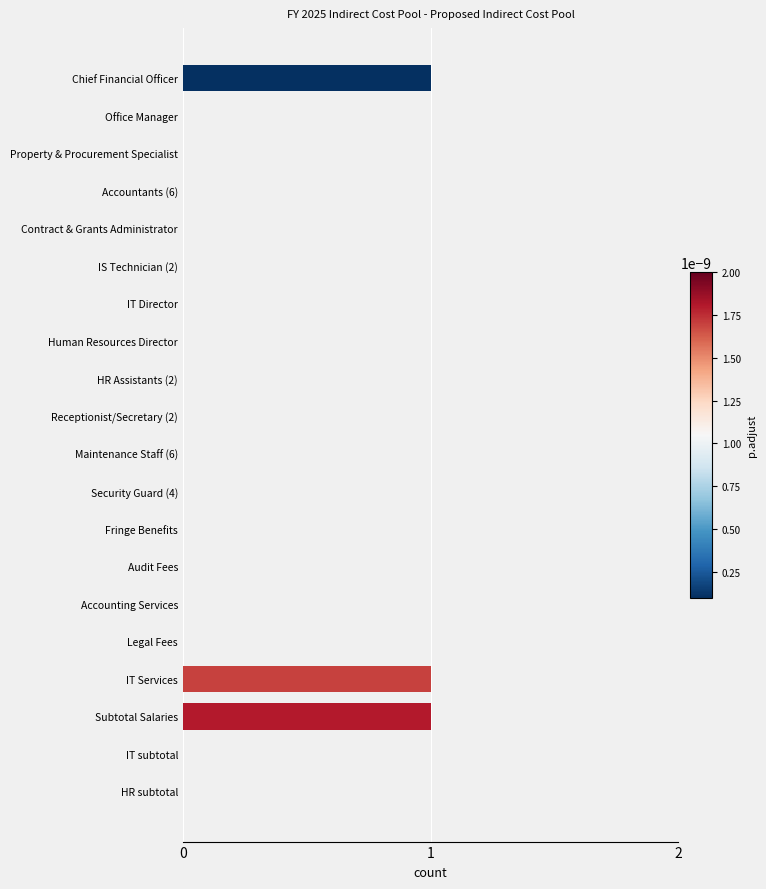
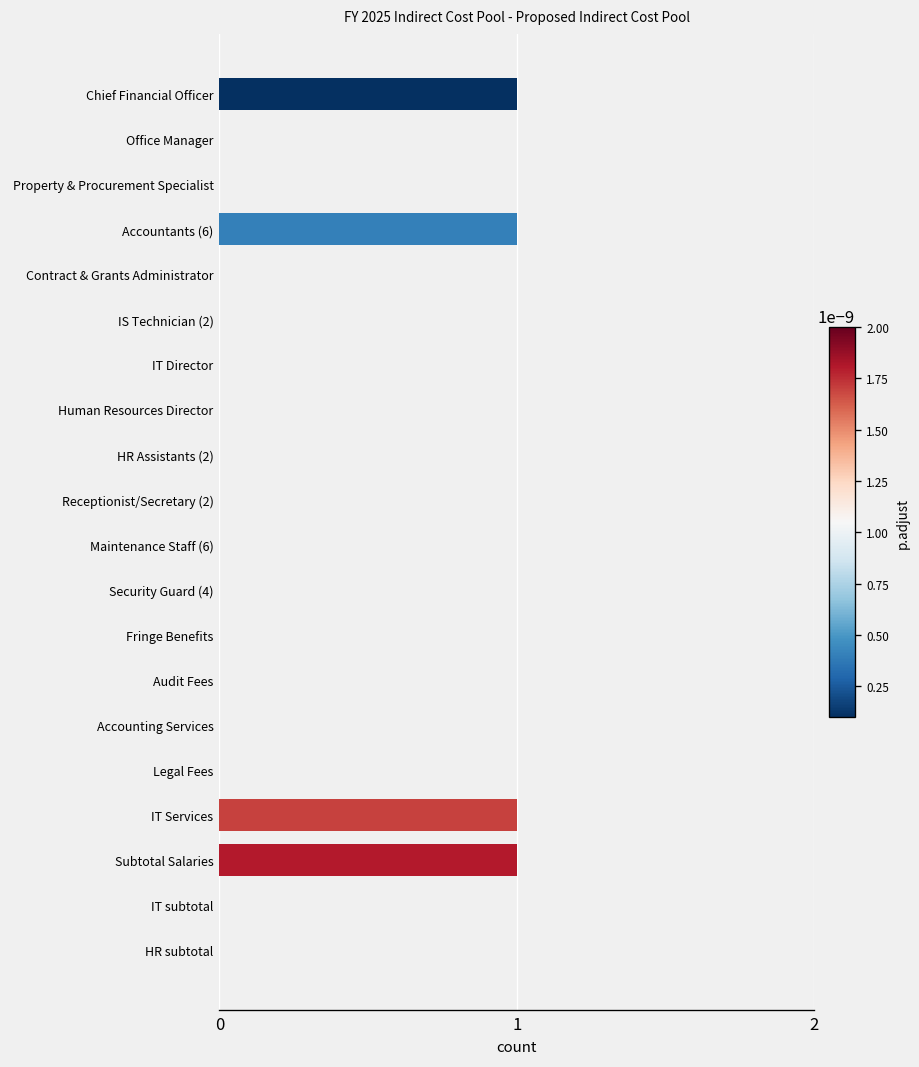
Accountants (6): 0 -> 1
